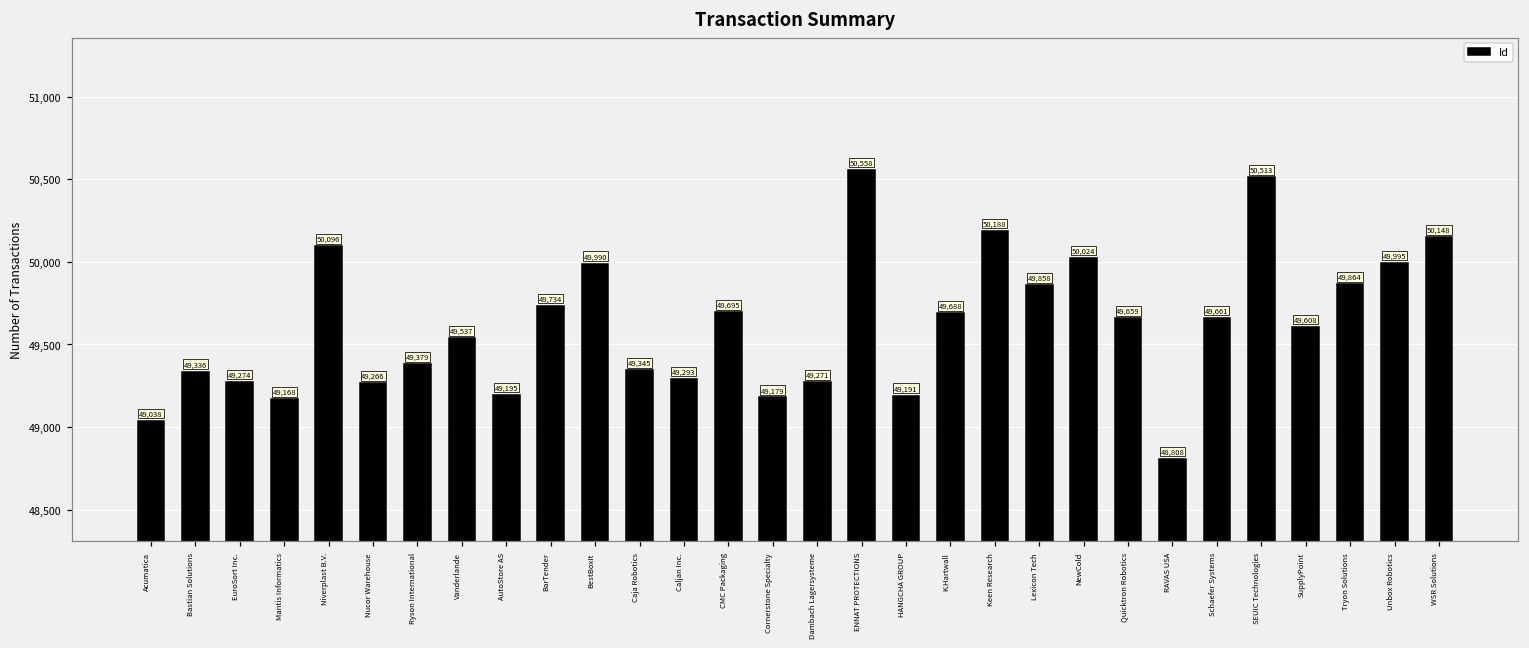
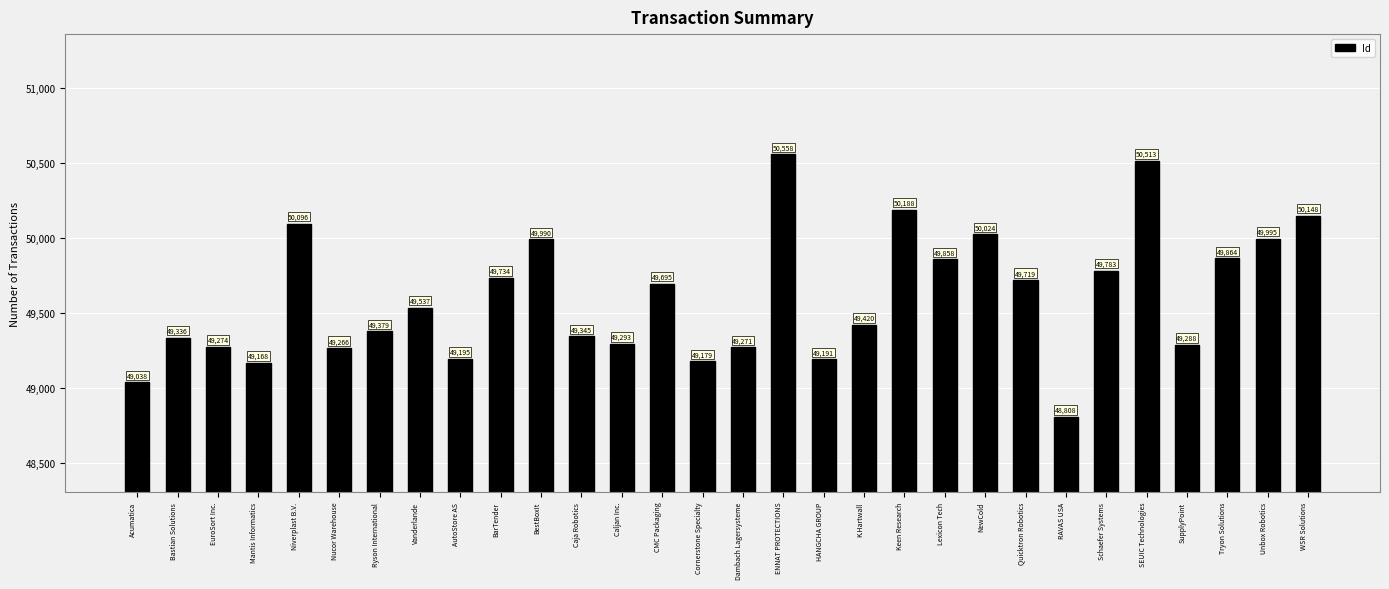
K.Hartwall: 49,688 -> 49,420
Quicktron Robotics: 49,659 -> 49,719
Schaefer Systems: 49,661 -> 49,783
SupplyPoint: 49,608 -> 49,288
